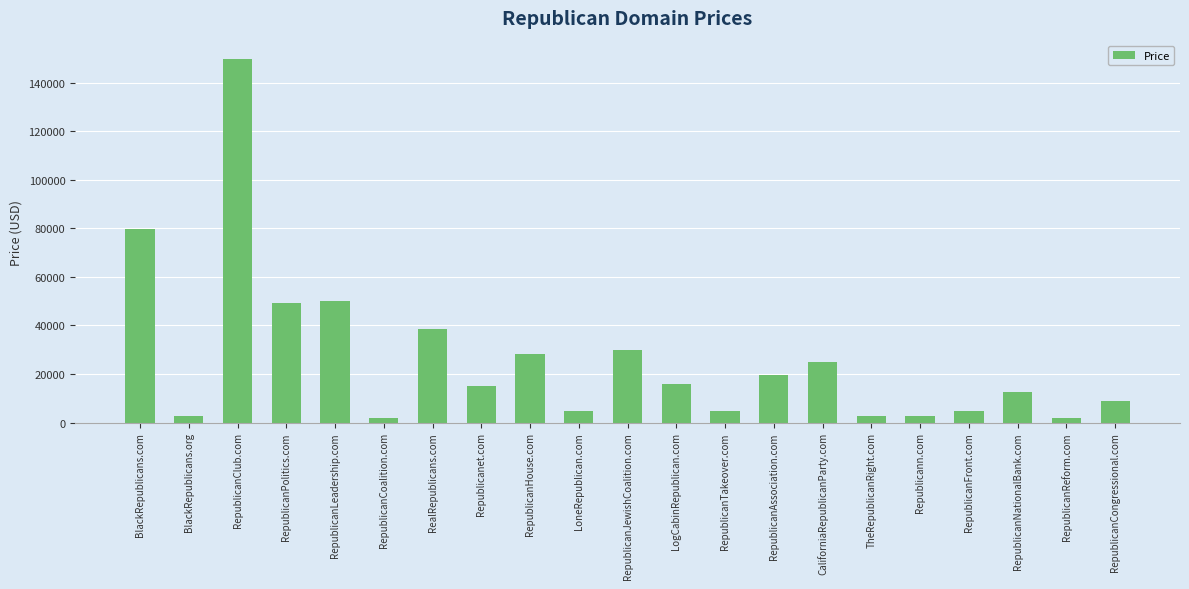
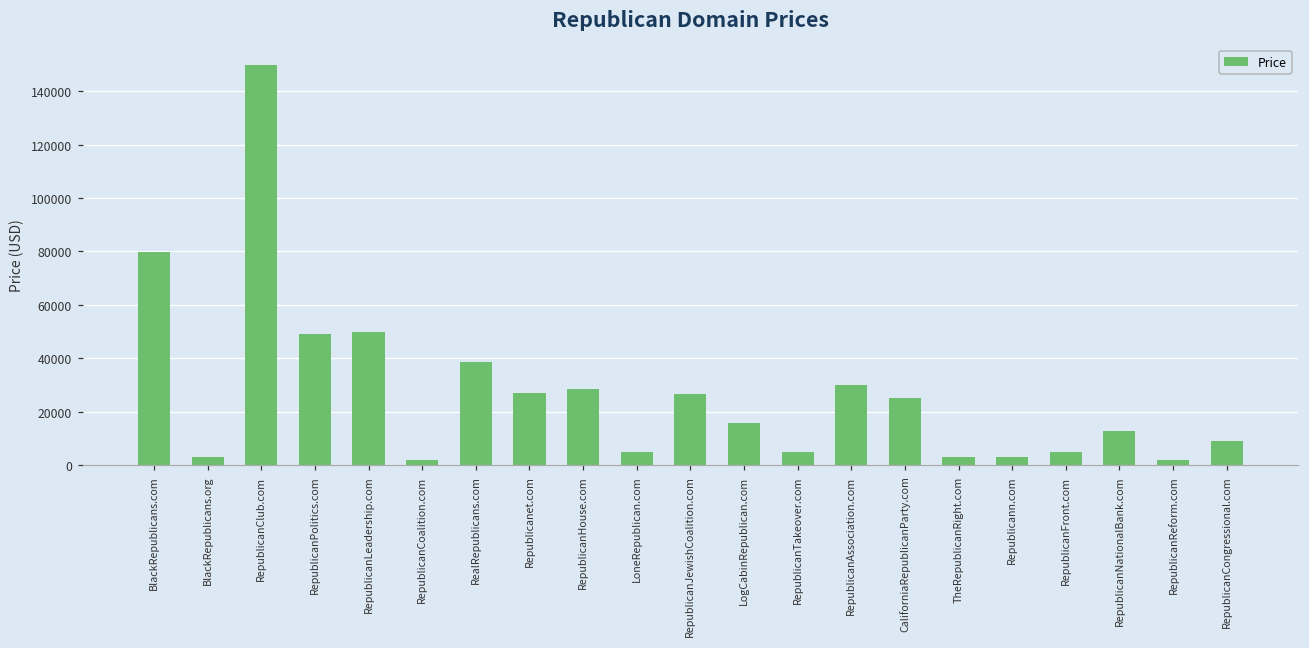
Republicanet.com: 15000 -> 27000
RepublicanJewishCoalition.com: 30000 -> 27000
RepublicanAssociation.com: 20000 -> 30000
